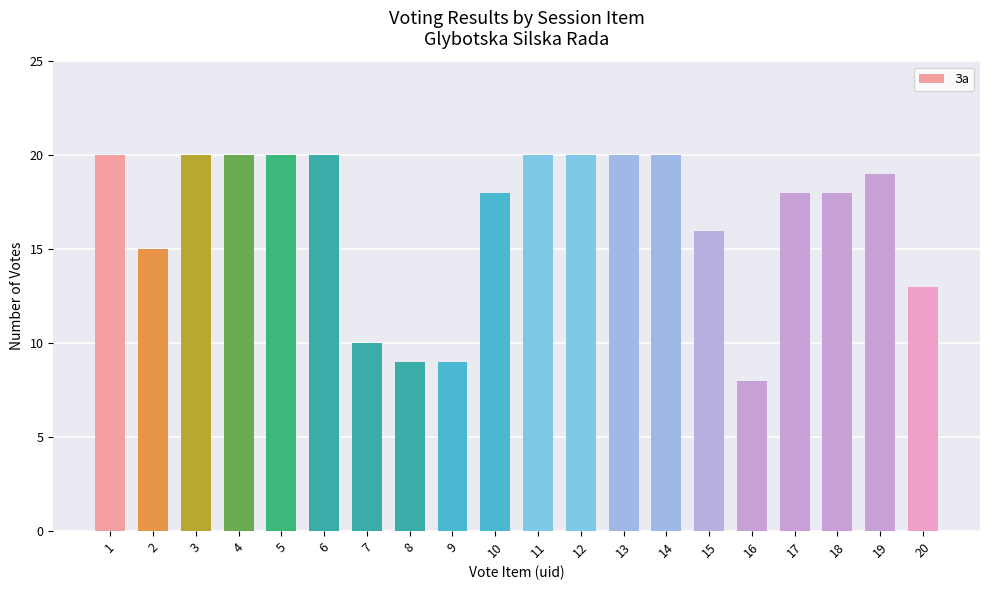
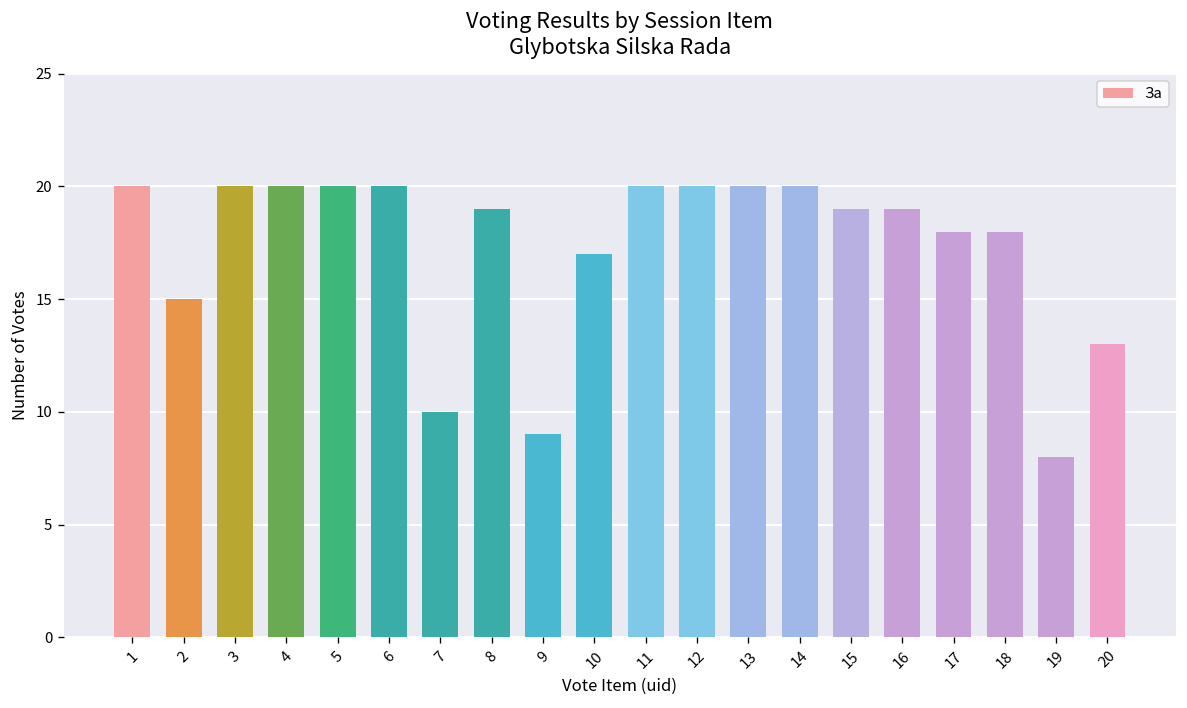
8: 9 -> 19
10: 18 -> 17
15: 16 -> 19
16: 8 -> 19
19: 19 -> 8
